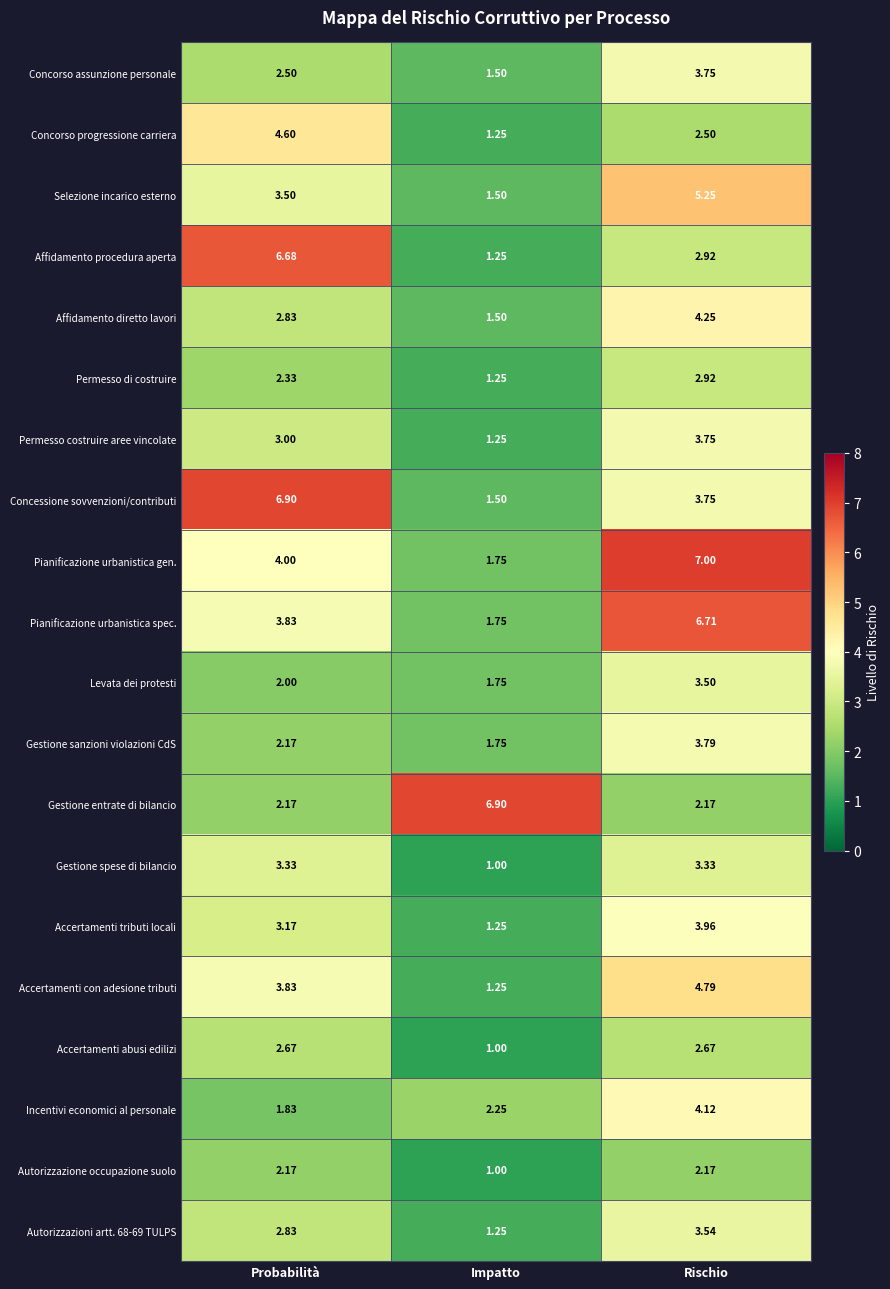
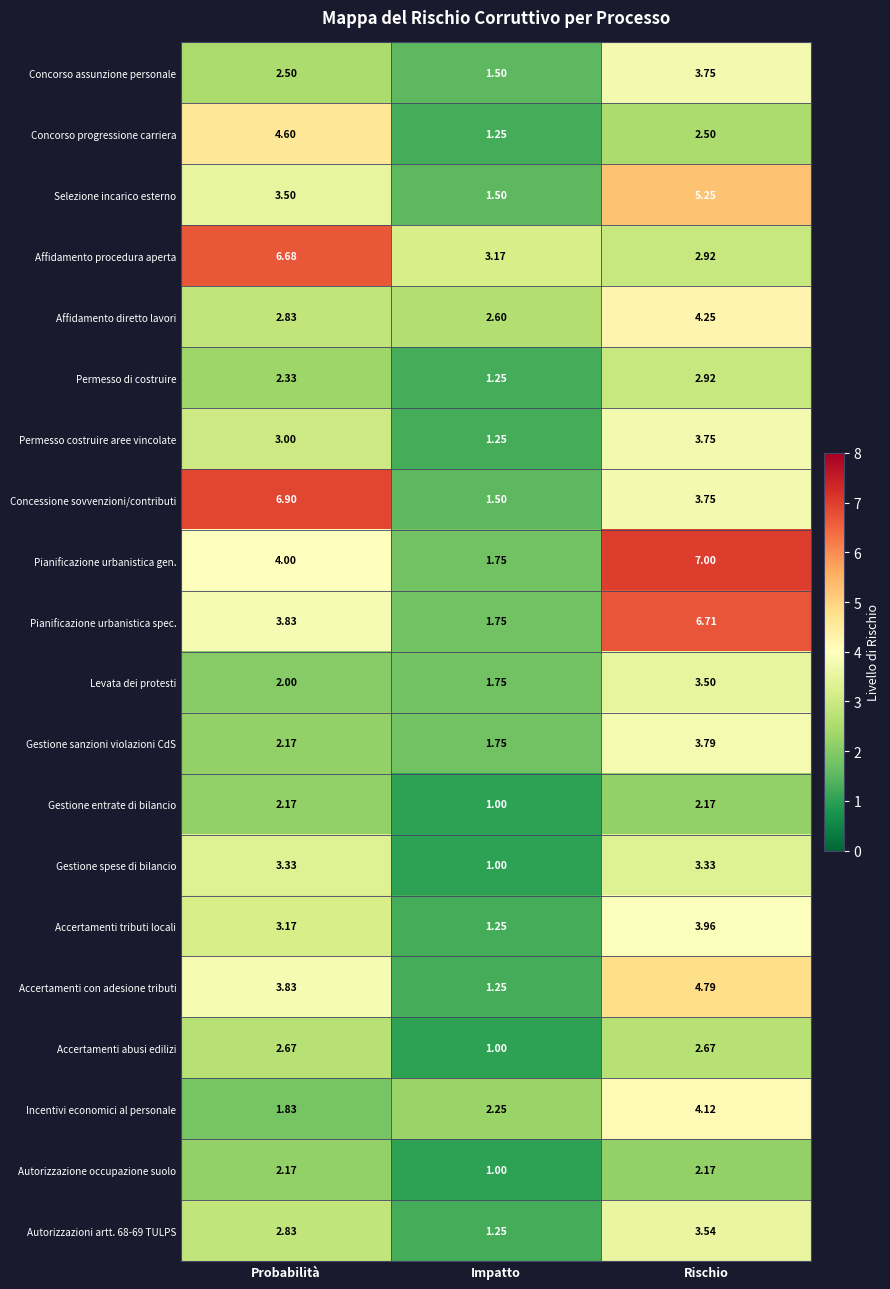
Affidamento procedura aperta, Impatto: 1.25 -> 3.17
Affidamento diretto lavori, Impatto: 1.50 -> 2.60
Gestione entrate di bilancio, Impatto: 6.90 -> 1.00
